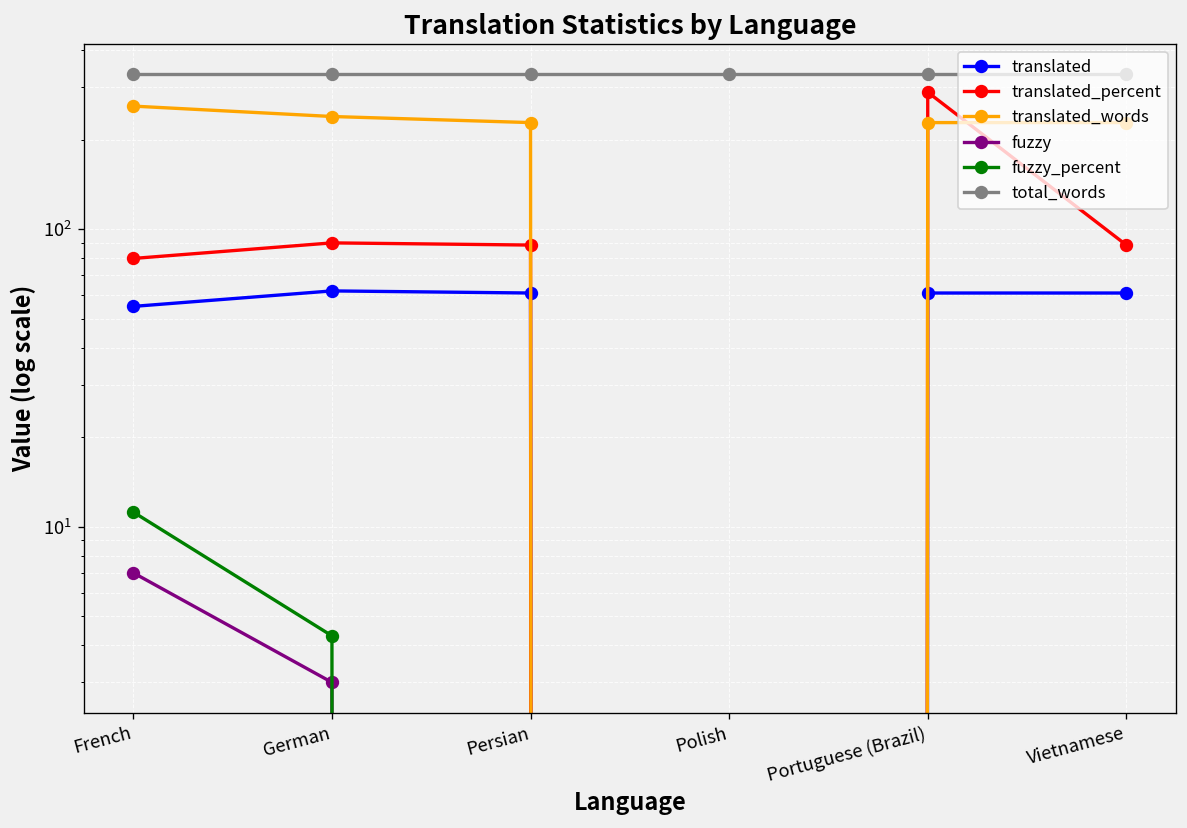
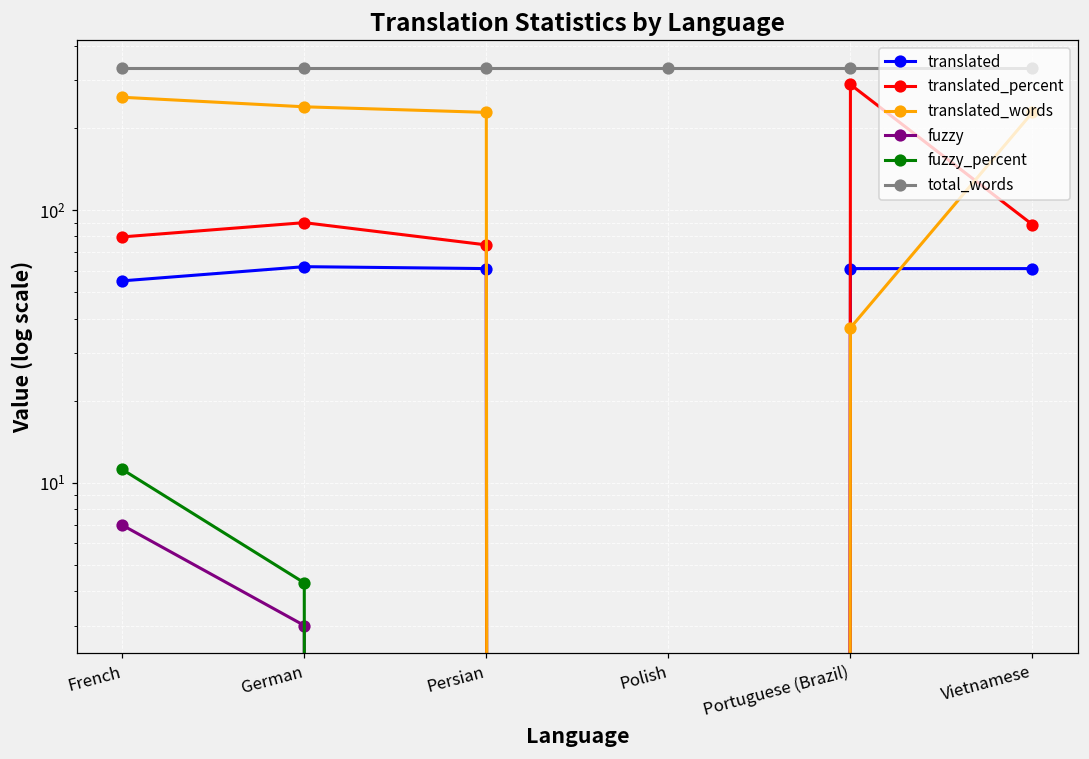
translated_percent, Persian: 88 -> 75
translated_words, Portuguese (Brazil): 230 -> 37
